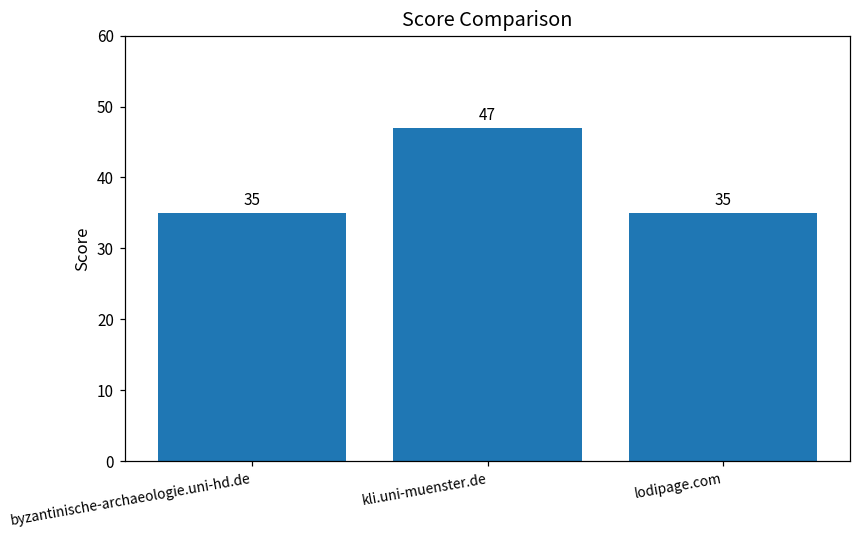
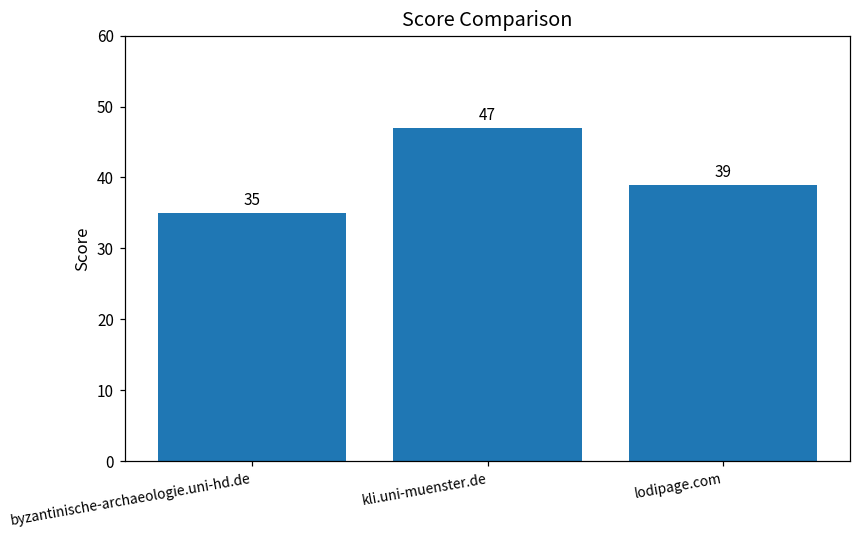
lodipage.com: 35 -> 39
